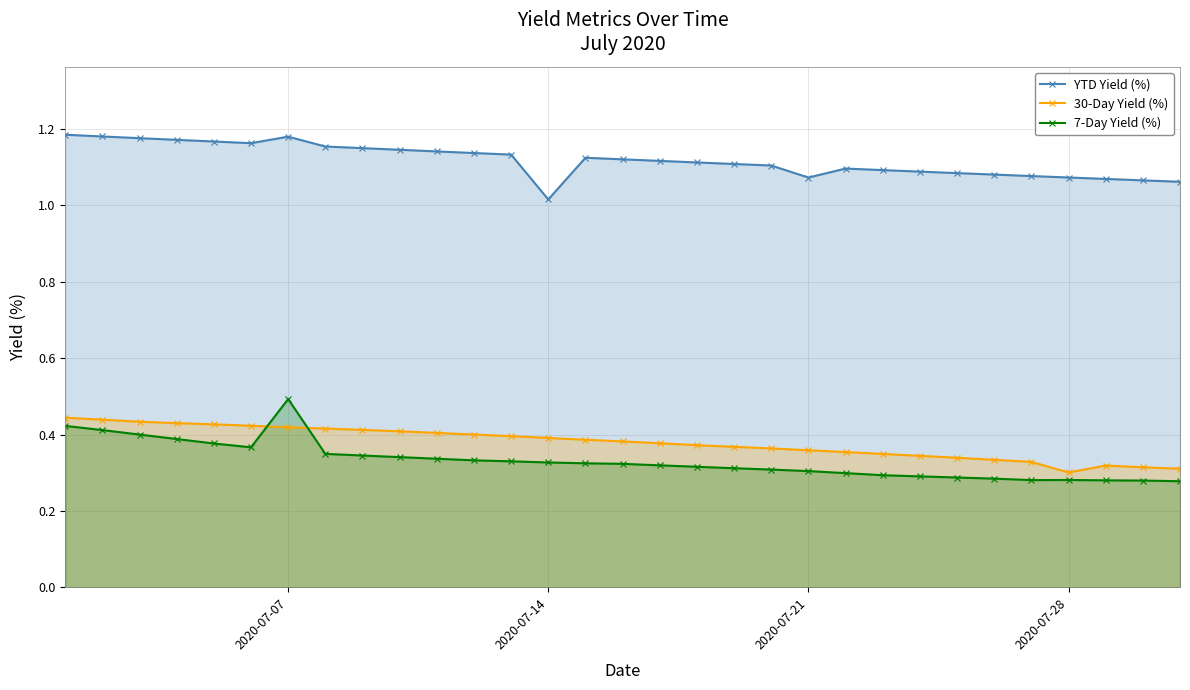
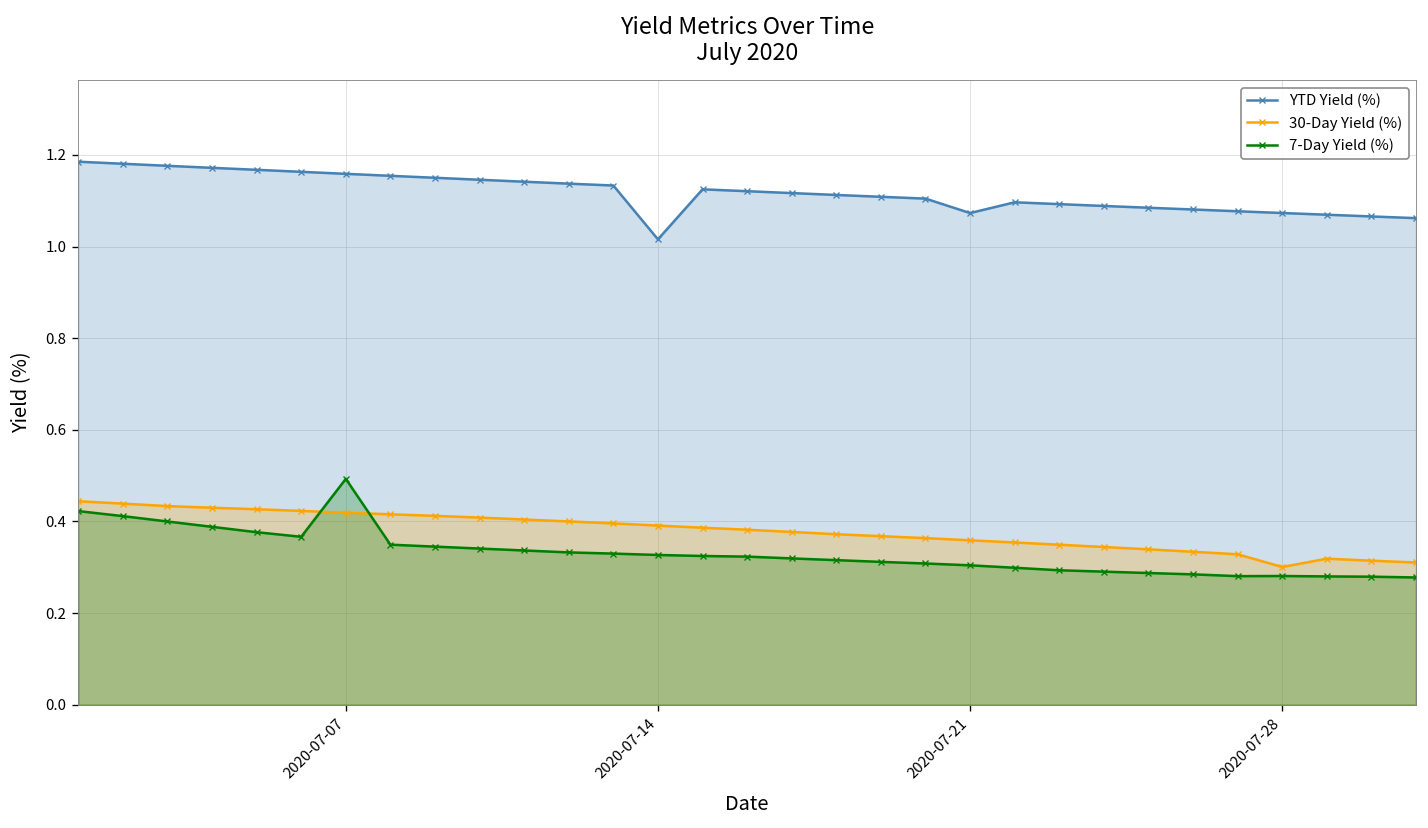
YTD Yield (%), 2020-07-07: 1.18 -> 1.16
